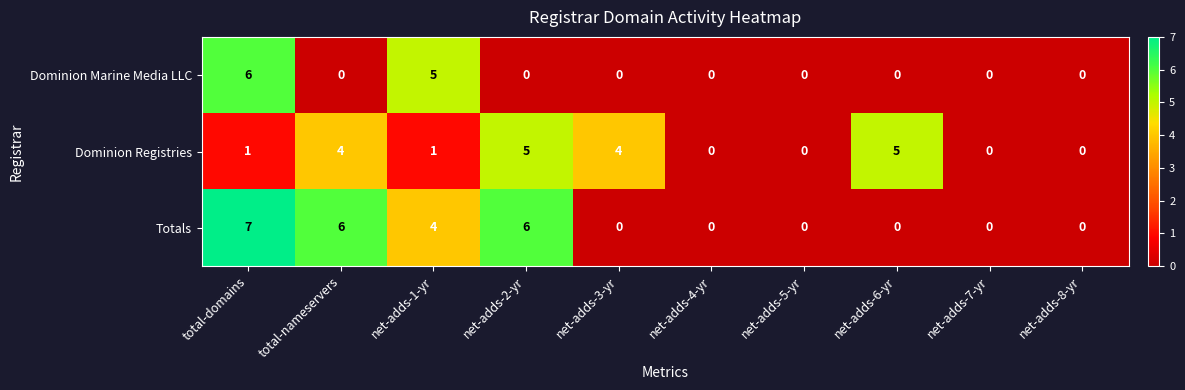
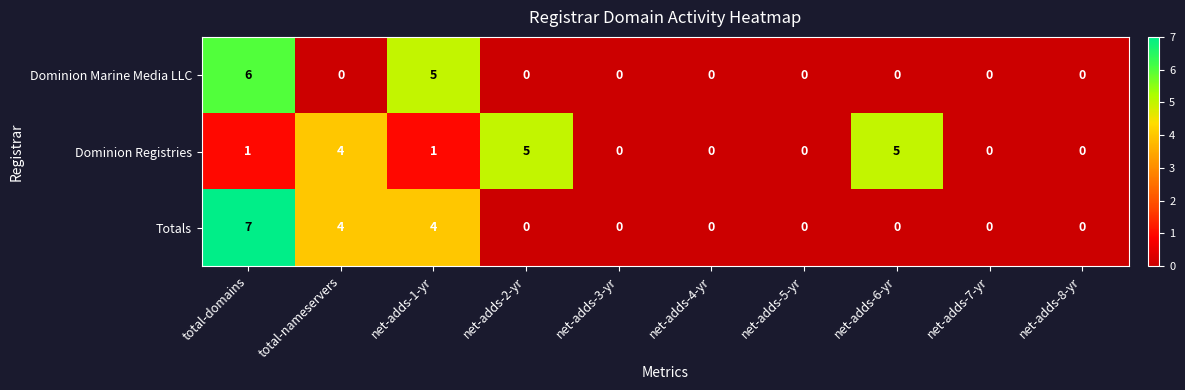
Dominion Registries, net-adds-3-yr: 4 -> 0
Totals, total-nameservers: 6 -> 4
Totals, net-adds-2-yr: 6 -> 0
